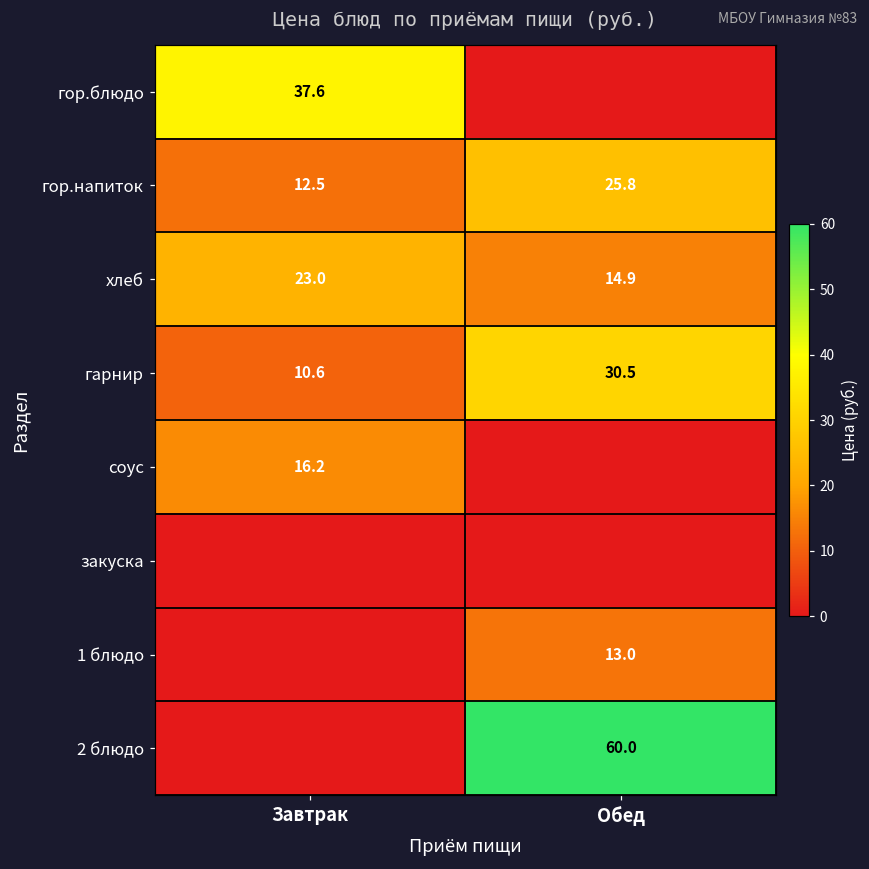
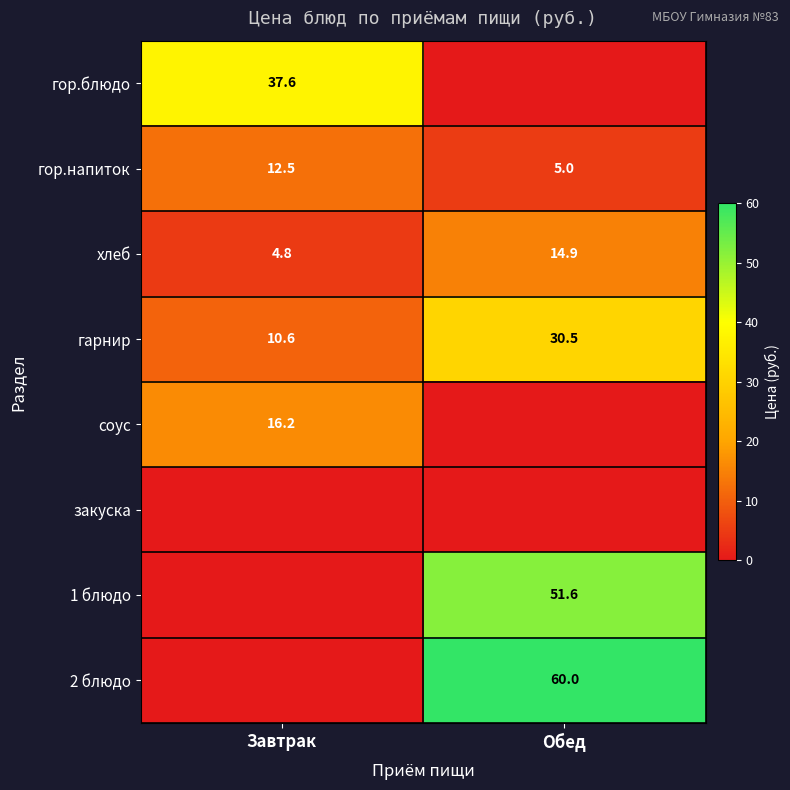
гор.напиток, Обед: 25.8 -> 5.0
хлеб, Завтрак: 23.0 -> 4.8
1 блюдо, Обед: 13.0 -> 51.6
